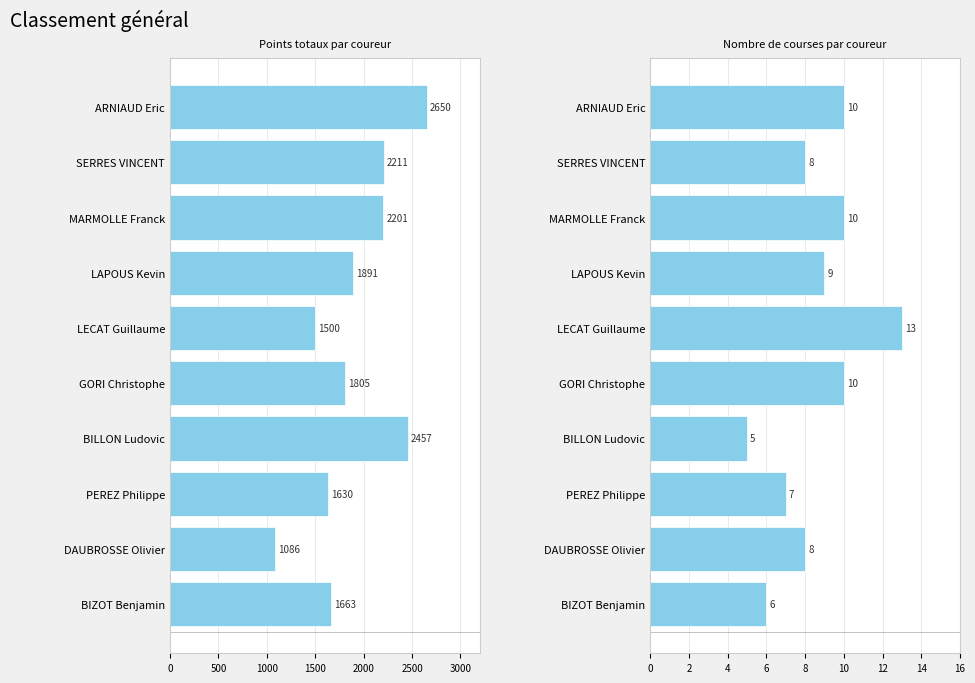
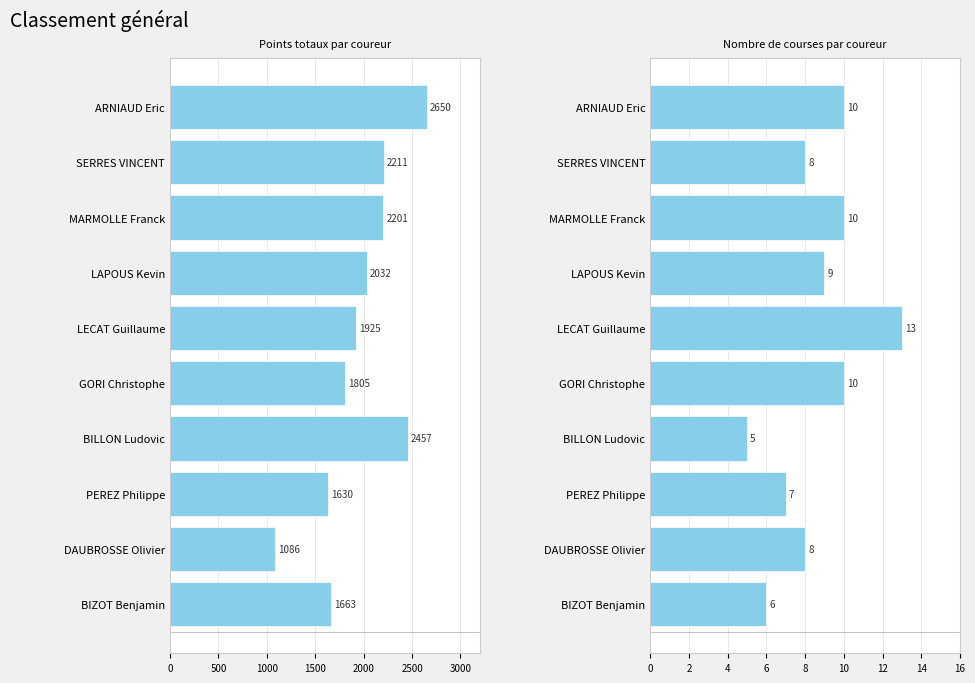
Points totaux par coureur, LAPOUS Kevin: 1891 -> 2032
Points totaux par coureur, LECAT Guillaume: 1500 -> 1925
